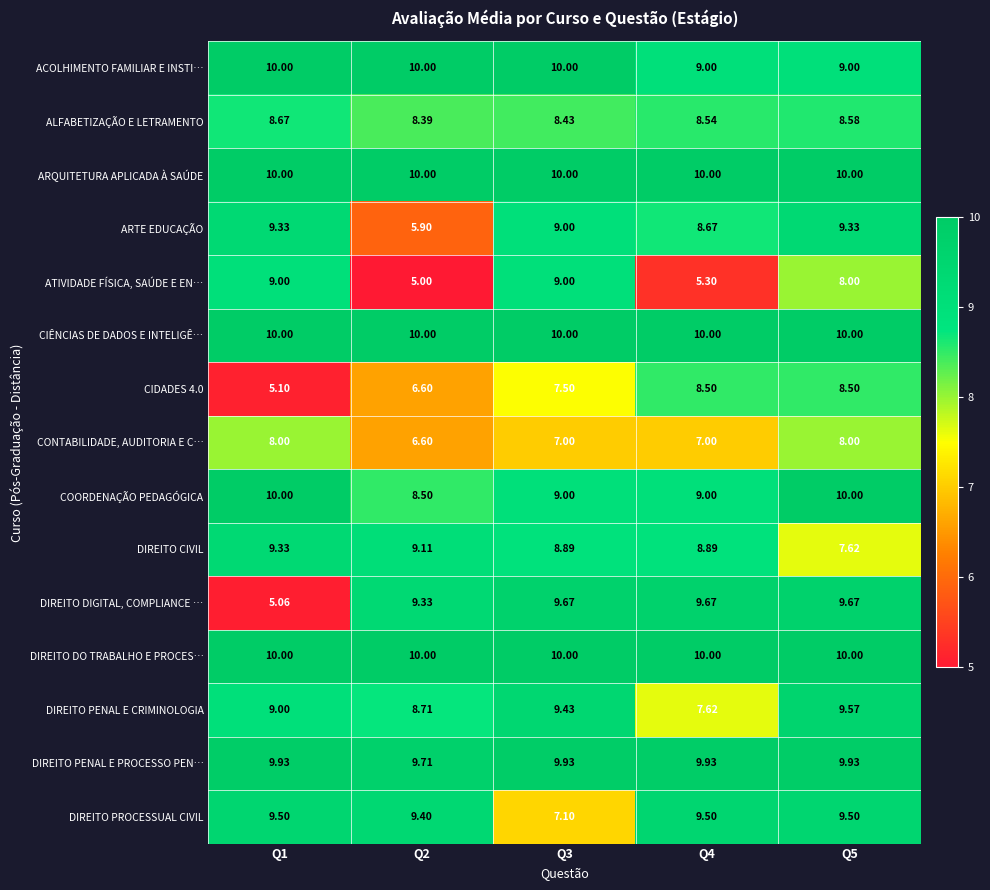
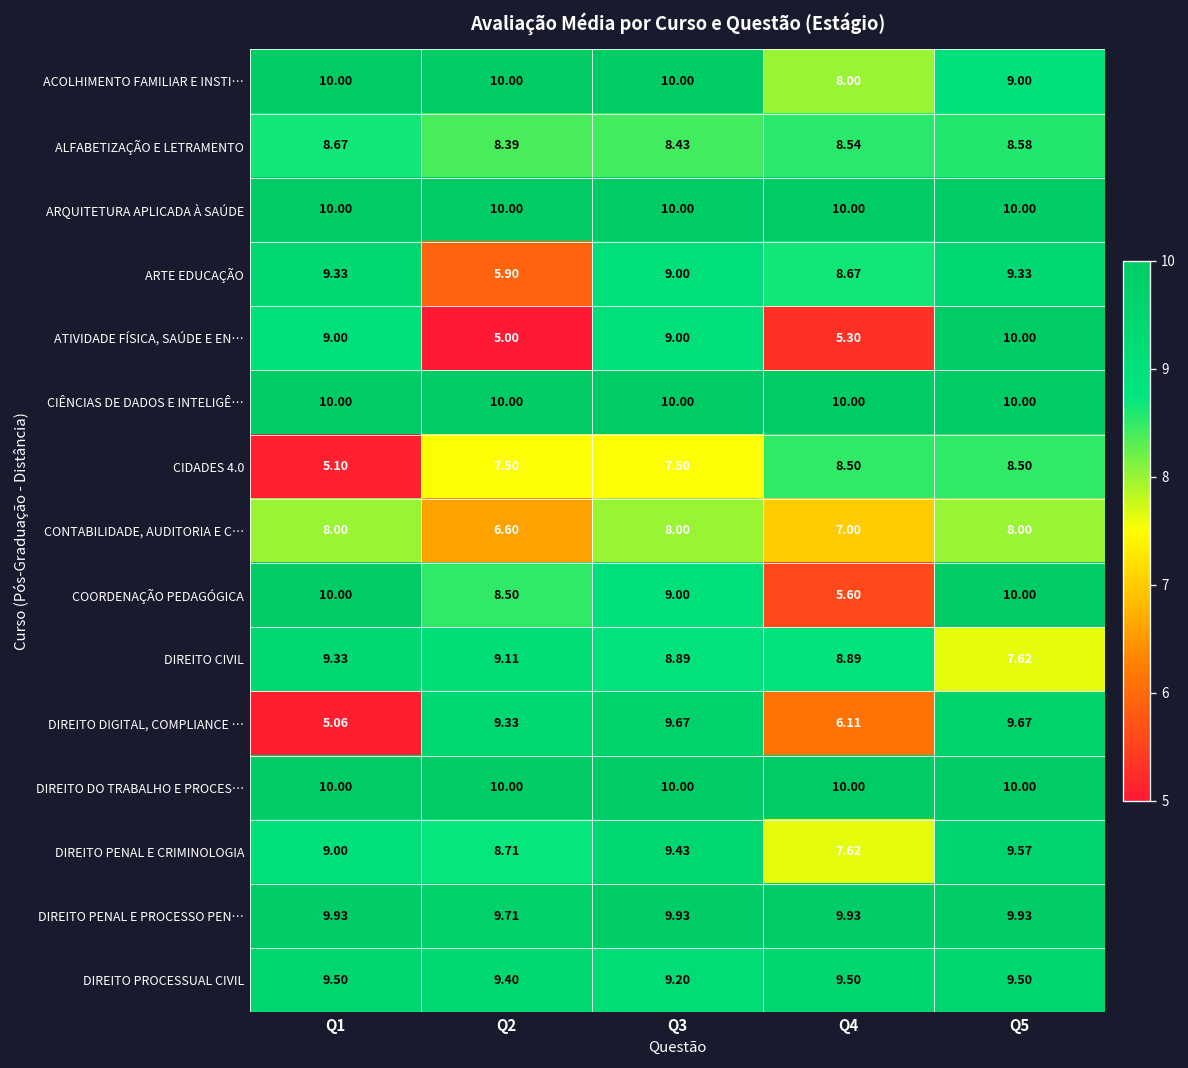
ACOLHIMENTO FAMILIAR E INSTI…, Q4: 9.00 -> 8.00
ATIVIDADE FÍSICA, SAÚDE E EN…, Q5: 8.00 -> 10.00
CIDADES 4.0, Q2: 6.60 -> 7.50
CONTABILIDADE, AUDITORIA E C…, Q3: 7.00 -> 8.00
COORDENAÇÃO PEDAGÓGICA, Q4: 9.00 -> 5.60
DIREITO DIGITAL, COMPLIANCE …, Q4: 9.67 -> 6.11
DIREITO PROCESSUAL CIVIL, Q3: 7.10 -> 9.20
